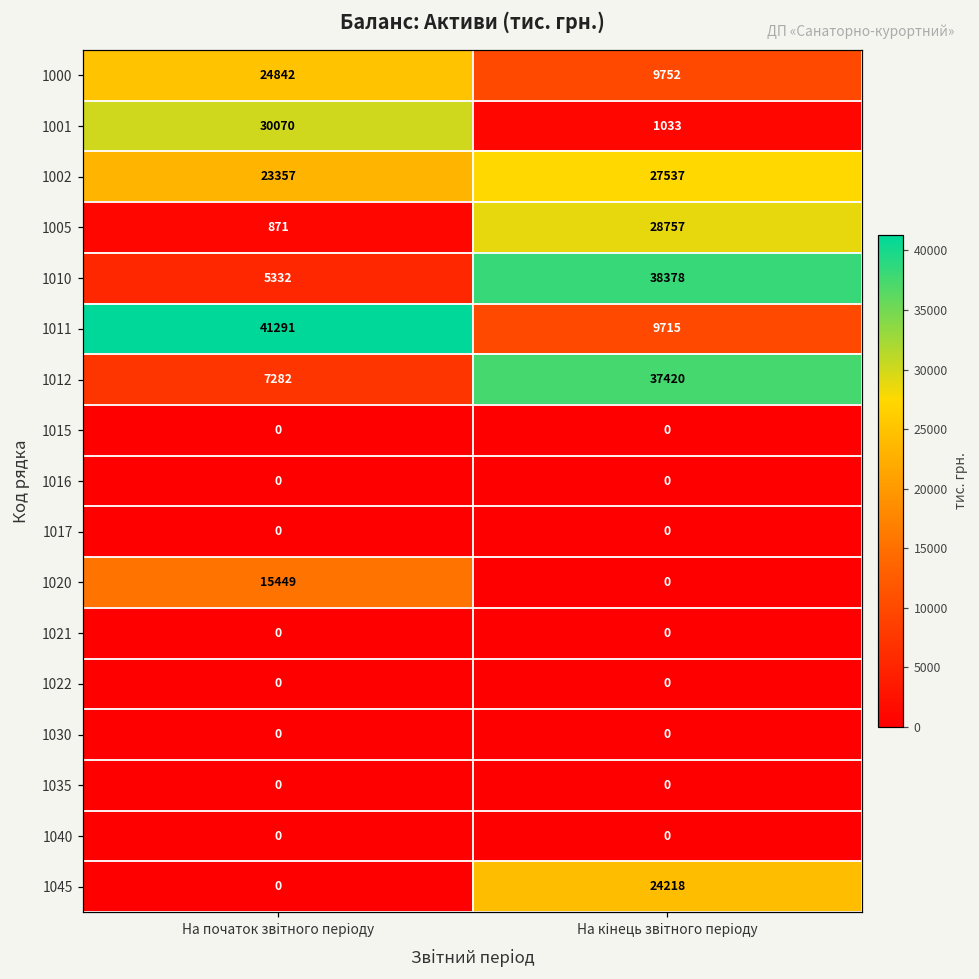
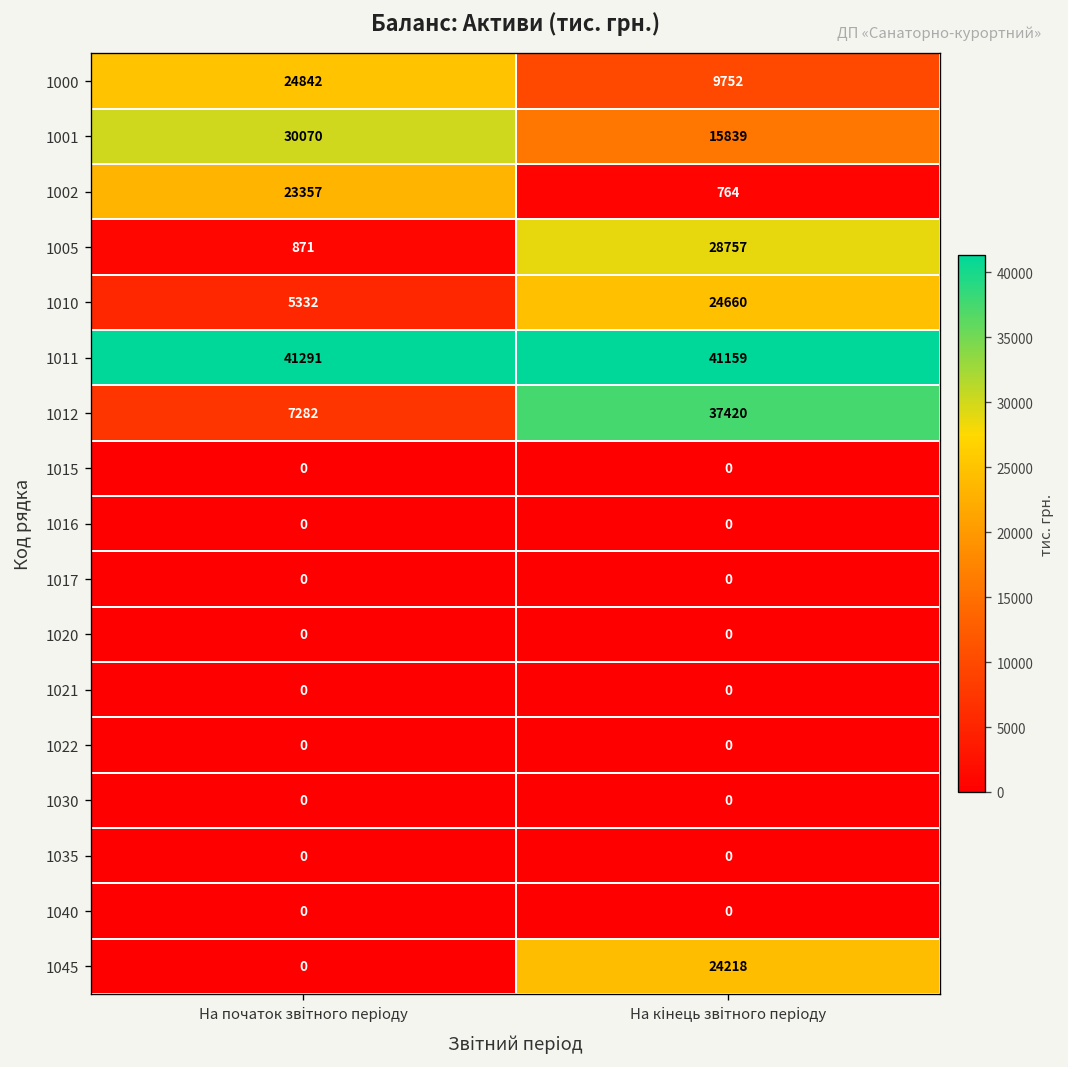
1001, На кінець звітного періоду: 1033 -> 15839
1002, На кінець звітного періоду: 27537 -> 764
1010, На кінець звітного періоду: 38378 -> 24660
1011, На кінець звітного періоду: 9715 -> 41159
1020, На початок звітного періоду: 15449 -> 0
